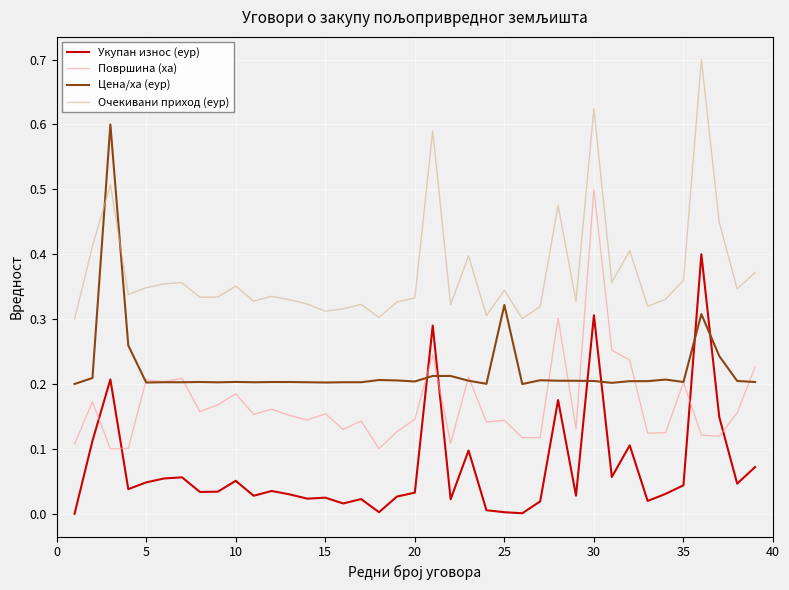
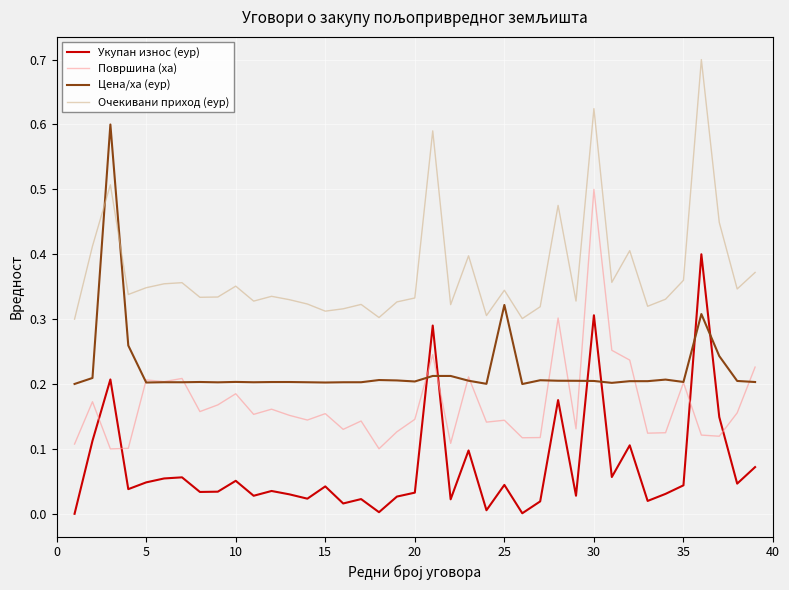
Укупан износ (еур), 15: 0.02 -> 0.04
Укупан износ (еур), 25: 0.00 -> 0.04
